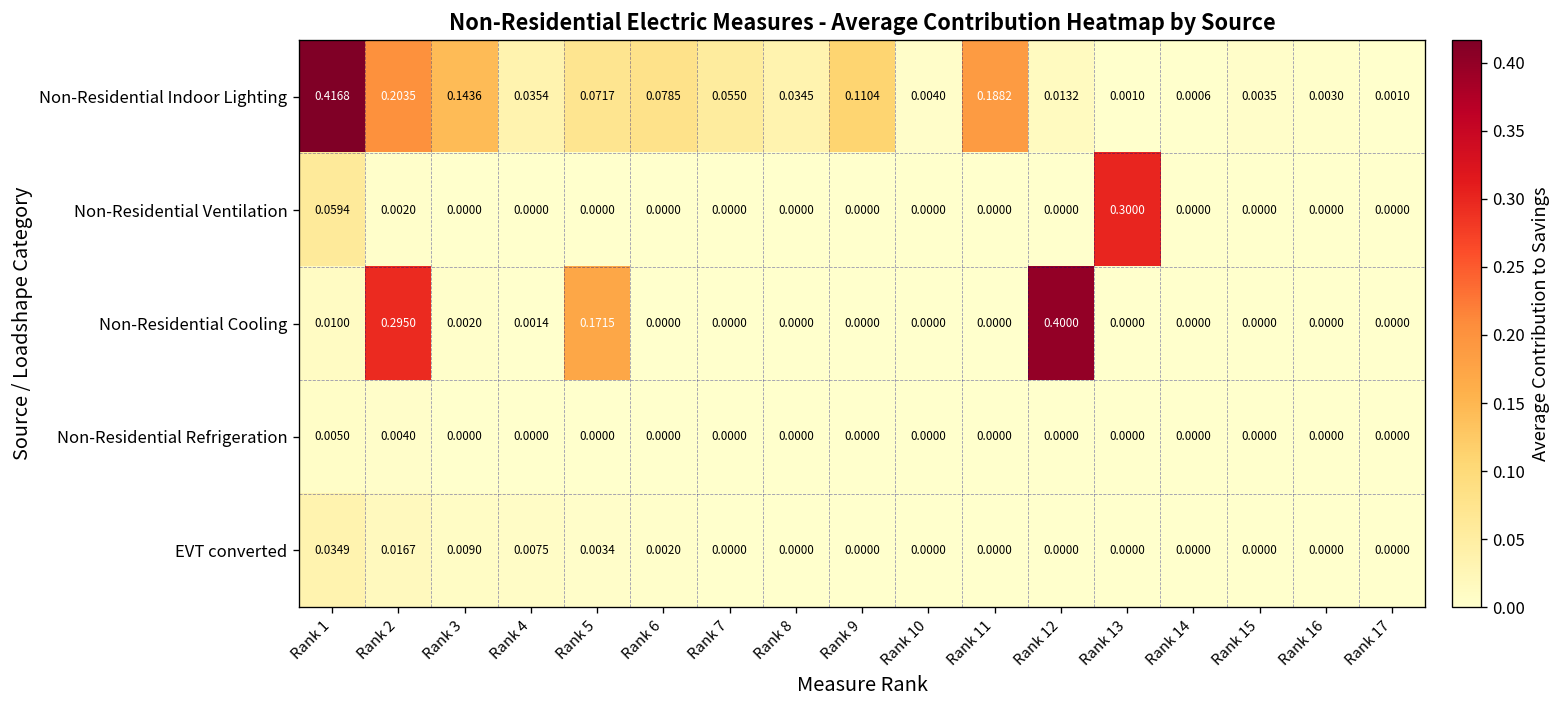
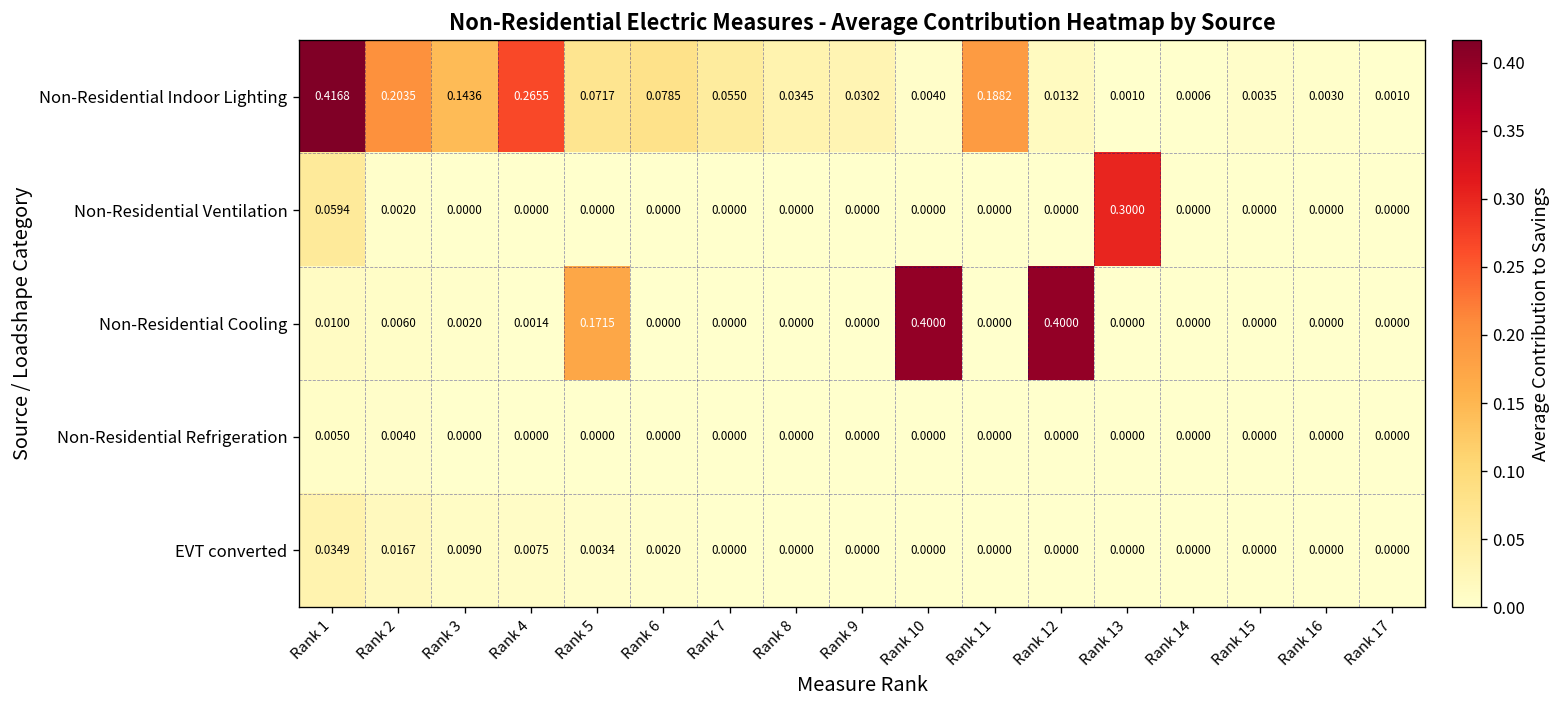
Non-Residential Indoor Lighting, Rank 4: 0.0354 -> 0.2655
Non-Residential Indoor Lighting, Rank 9: 0.1104 -> 0.0302
Non-Residential Cooling, Rank 2: 0.2950 -> 0.0060
Non-Residential Cooling, Rank 10: 0.0000 -> 0.4000
